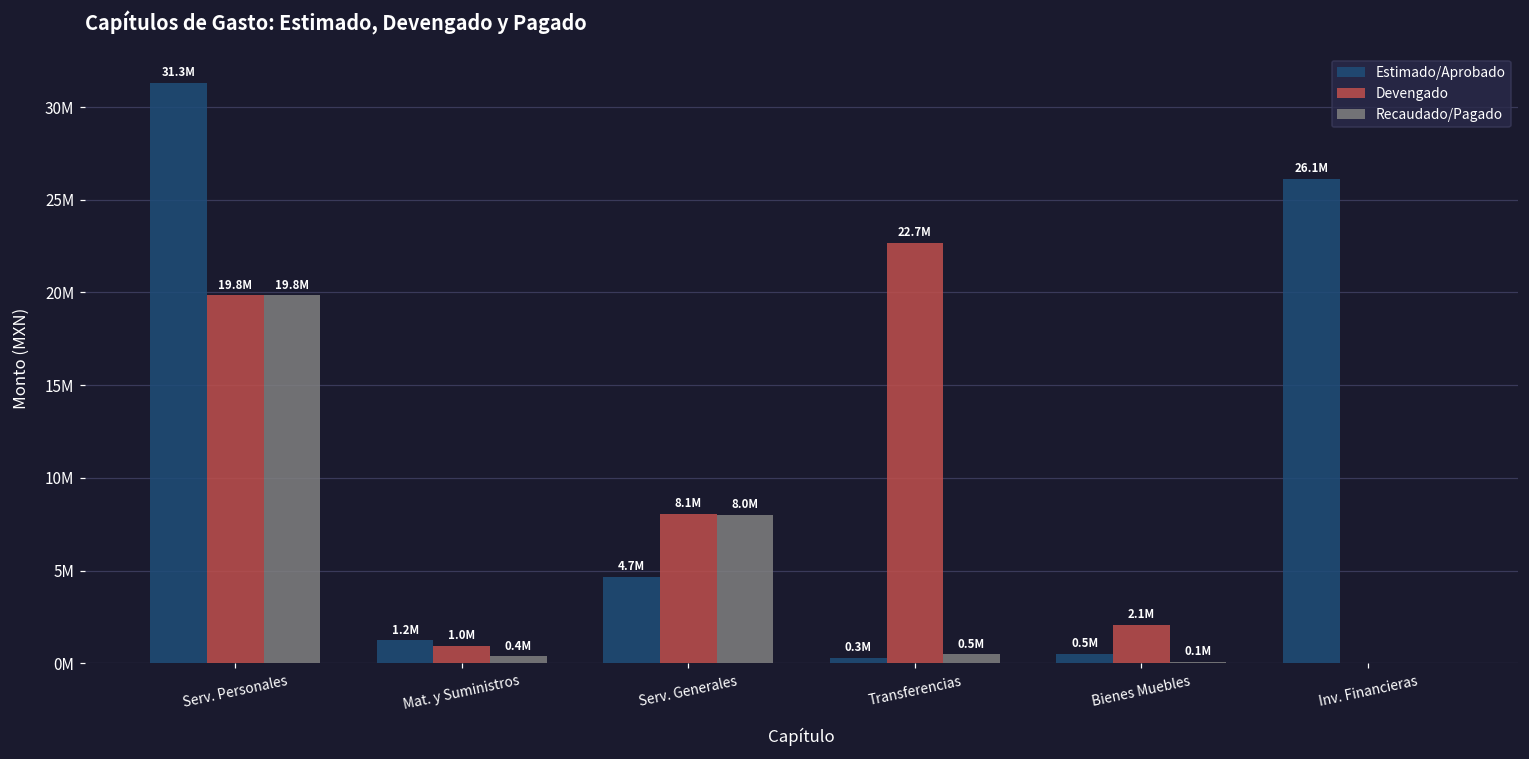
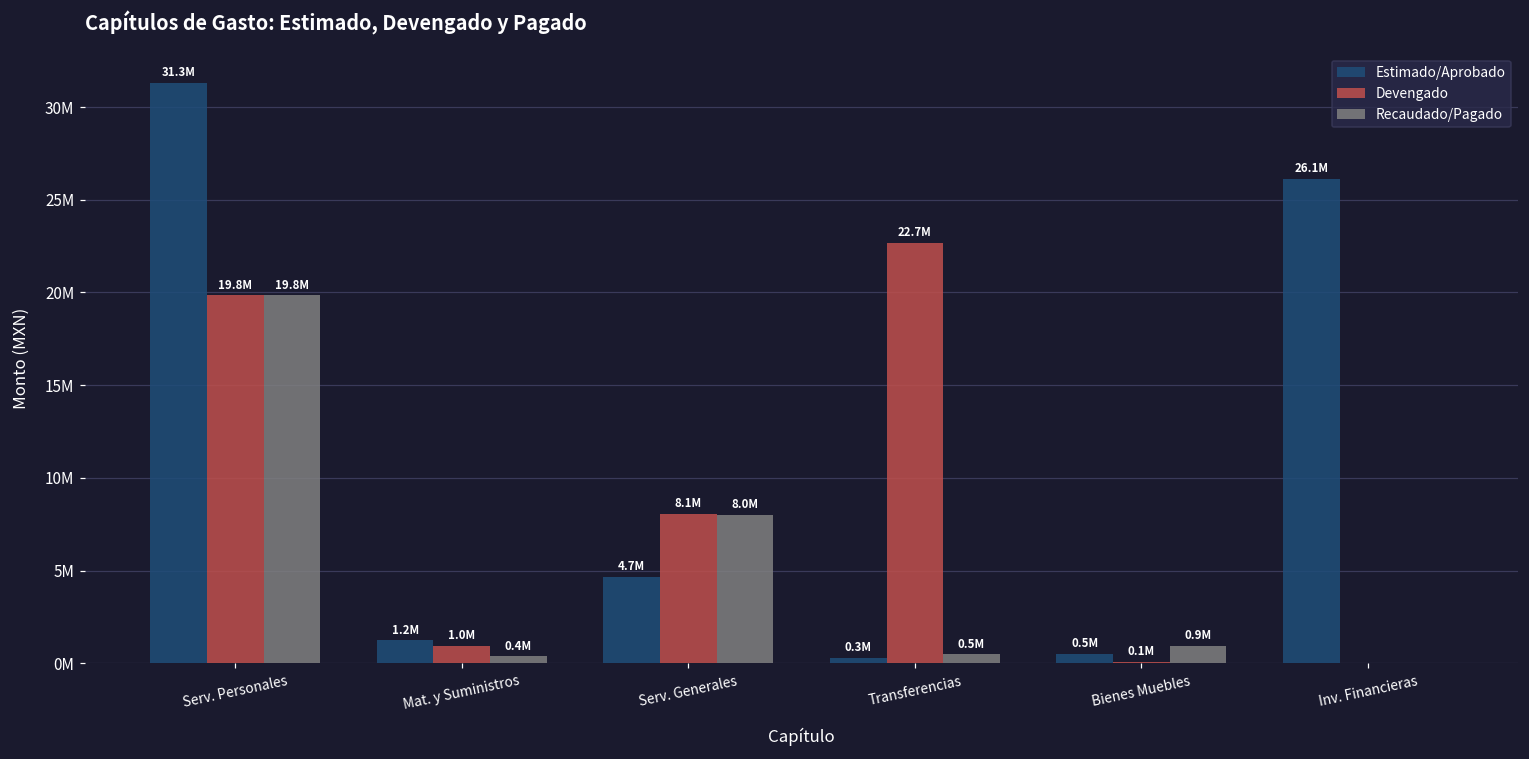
Devengado, Bienes Muebles: 2.1M -> 0.1M
Recaudado/Pagado, Bienes Muebles: 0.1M -> 0.9M
